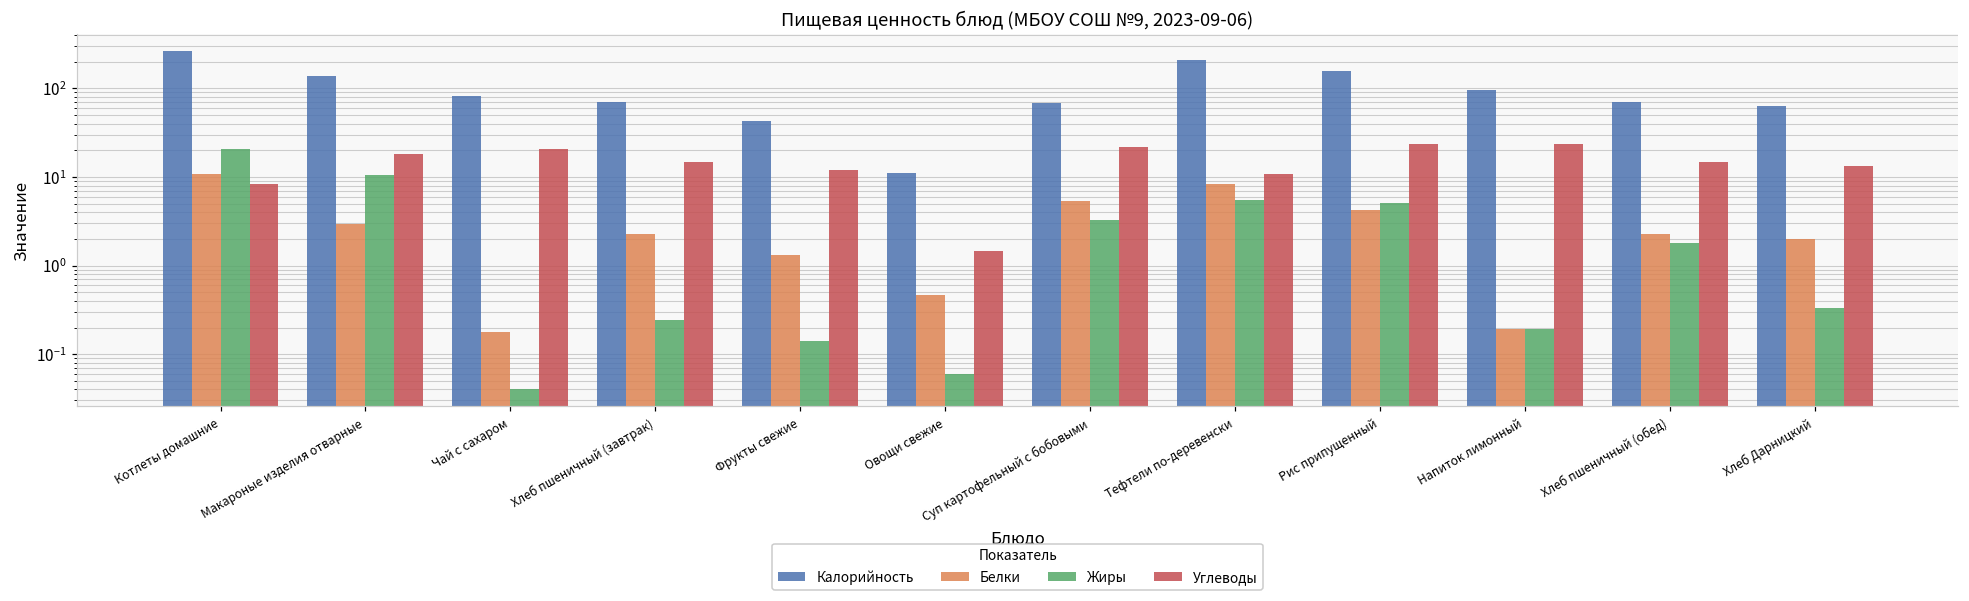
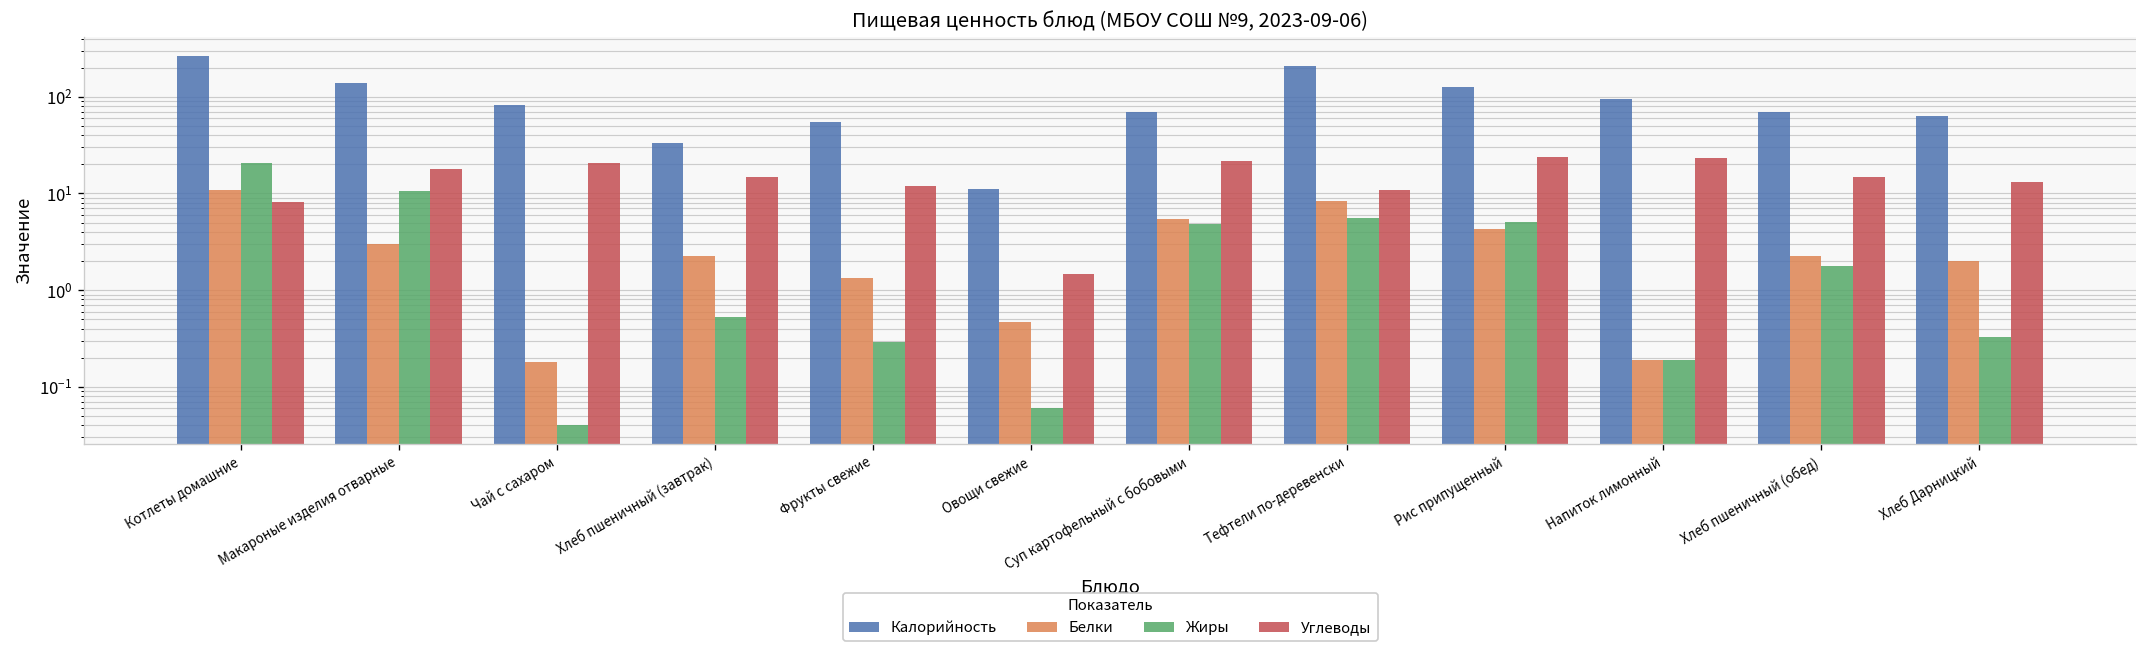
Калорийность, Хлеб пшеничный (завтрак): 70 -> 33
Жиры, Хлеб пшеничный (завтрак): 0.24 -> 0.5
Калорийность, Фрукты свежие: 40 -> 60
Жиры, Фрукты свежие: 0.14 -> 0.29
Жиры, Суп картофельный с бобовыми: 3.3 -> 5
Калорийность, Рис припущенный: 160 -> 130
